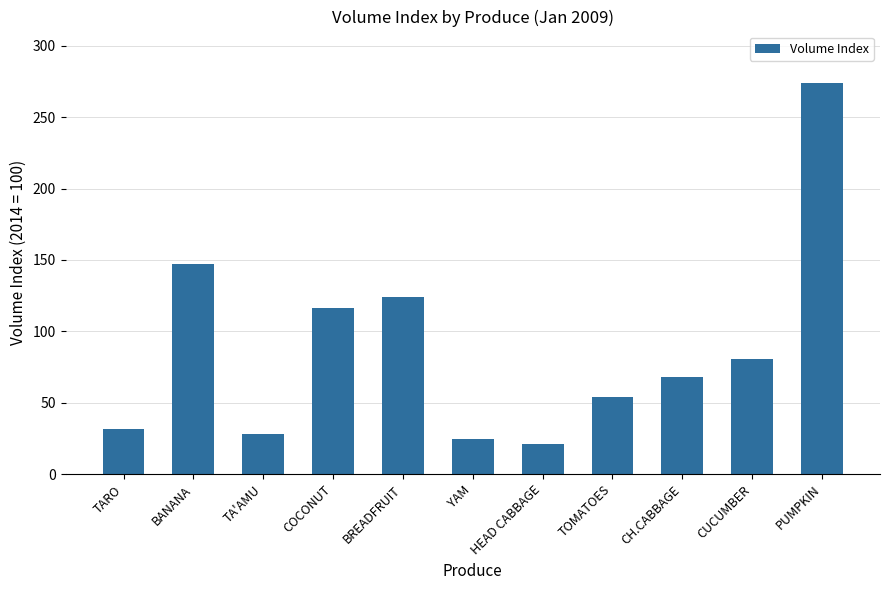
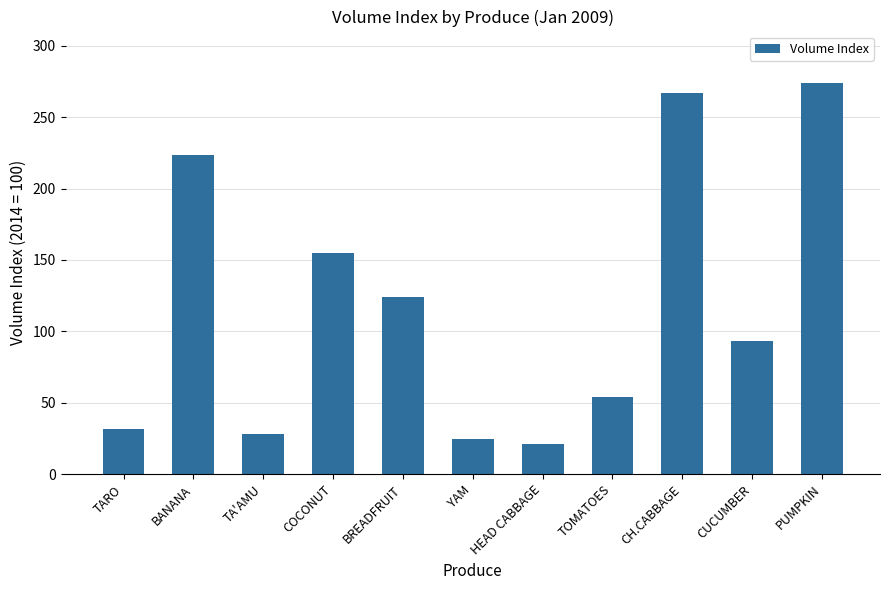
BANANA: 147 -> 224
COCONUT: 117 -> 155
CH.CABBAGE: 68 -> 267
CUCUMBER: 80 -> 93
